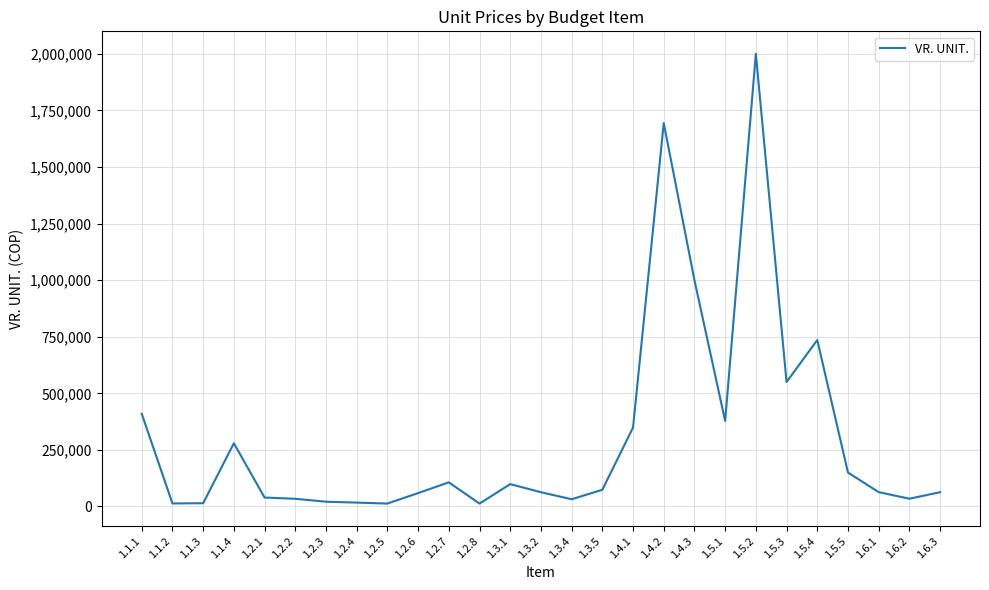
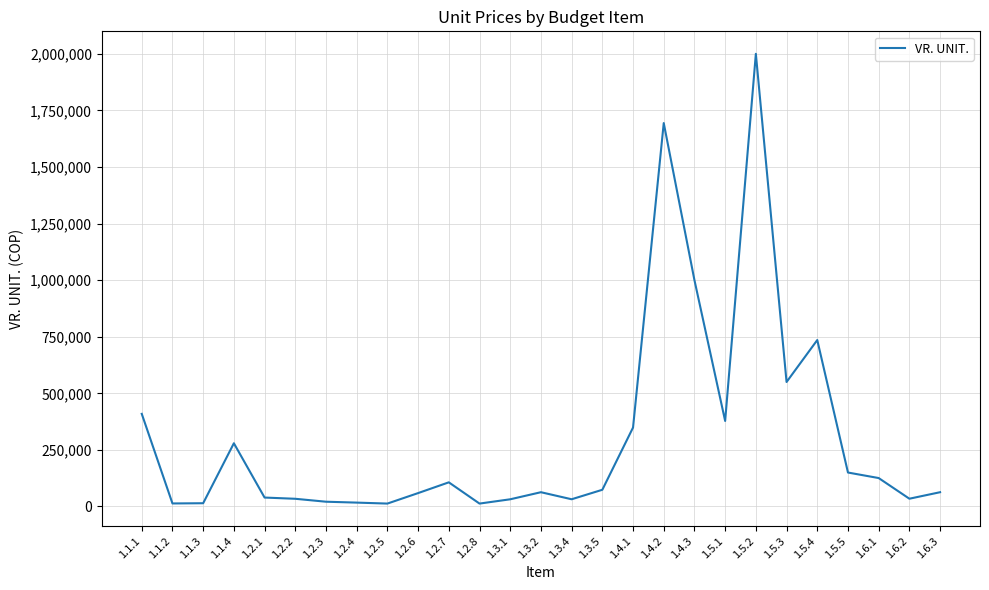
1.3.1: 100,000 -> 30,000
1.6.1: 60,000 -> 130,000
